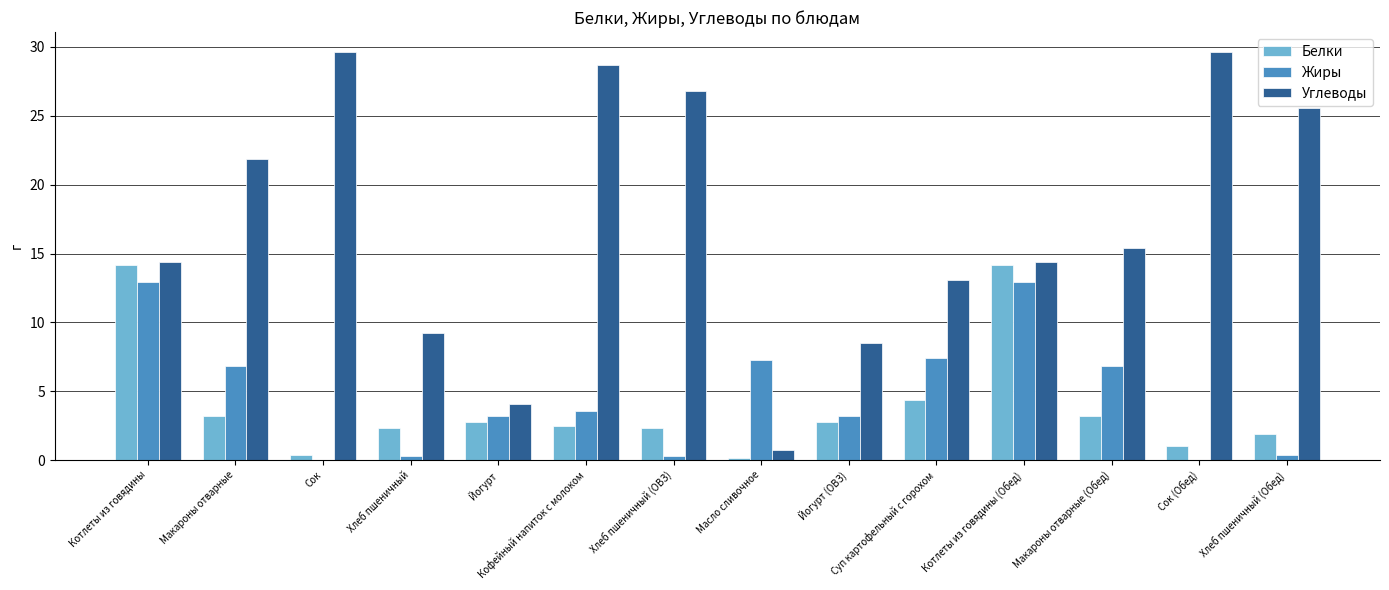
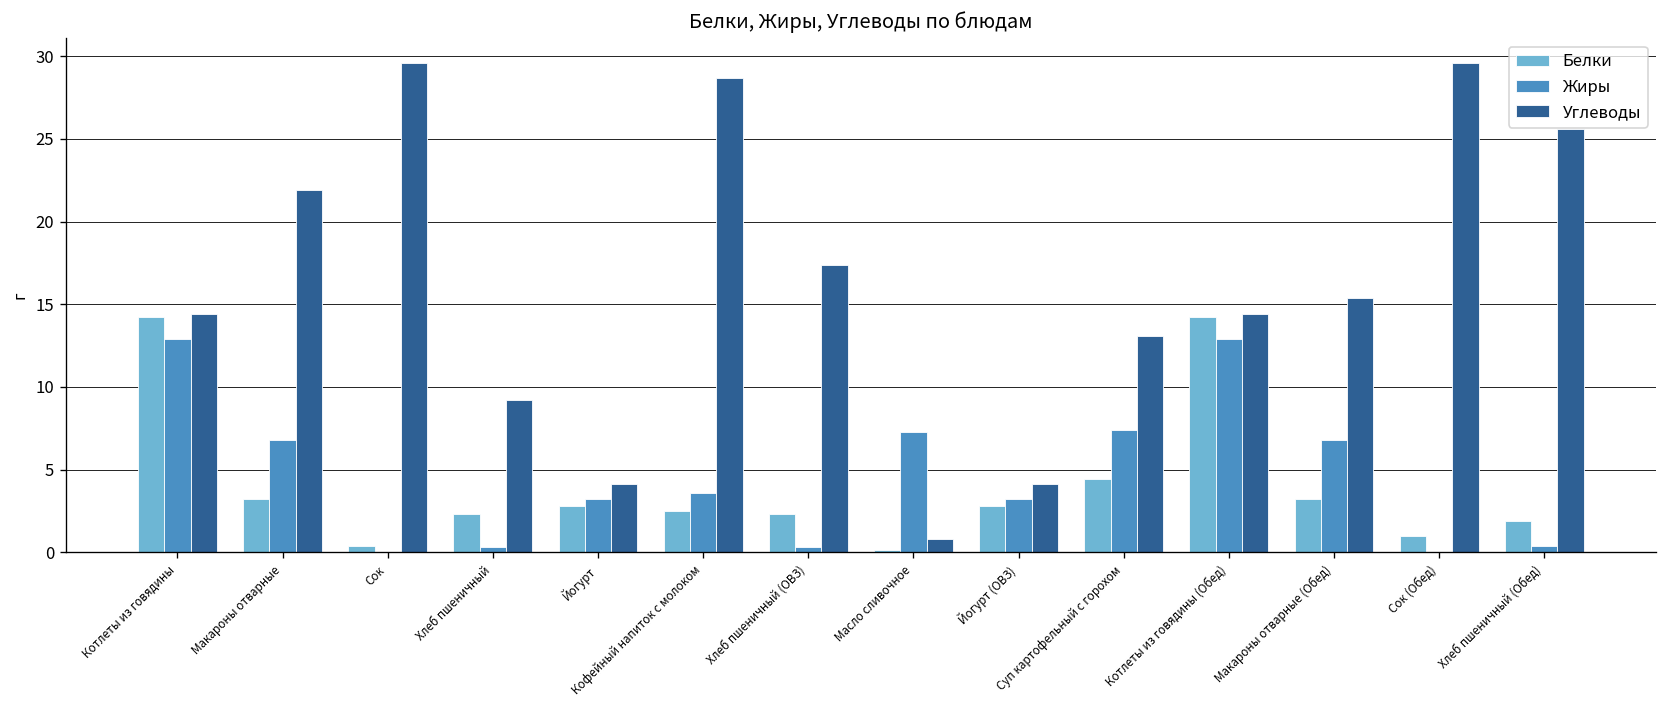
Углеводы, Хлеб пшеничный (ОВЗ): 26.8 -> 17.4
Углеводы, Йогурт (ОВЗ): 8.5 -> 4.1
